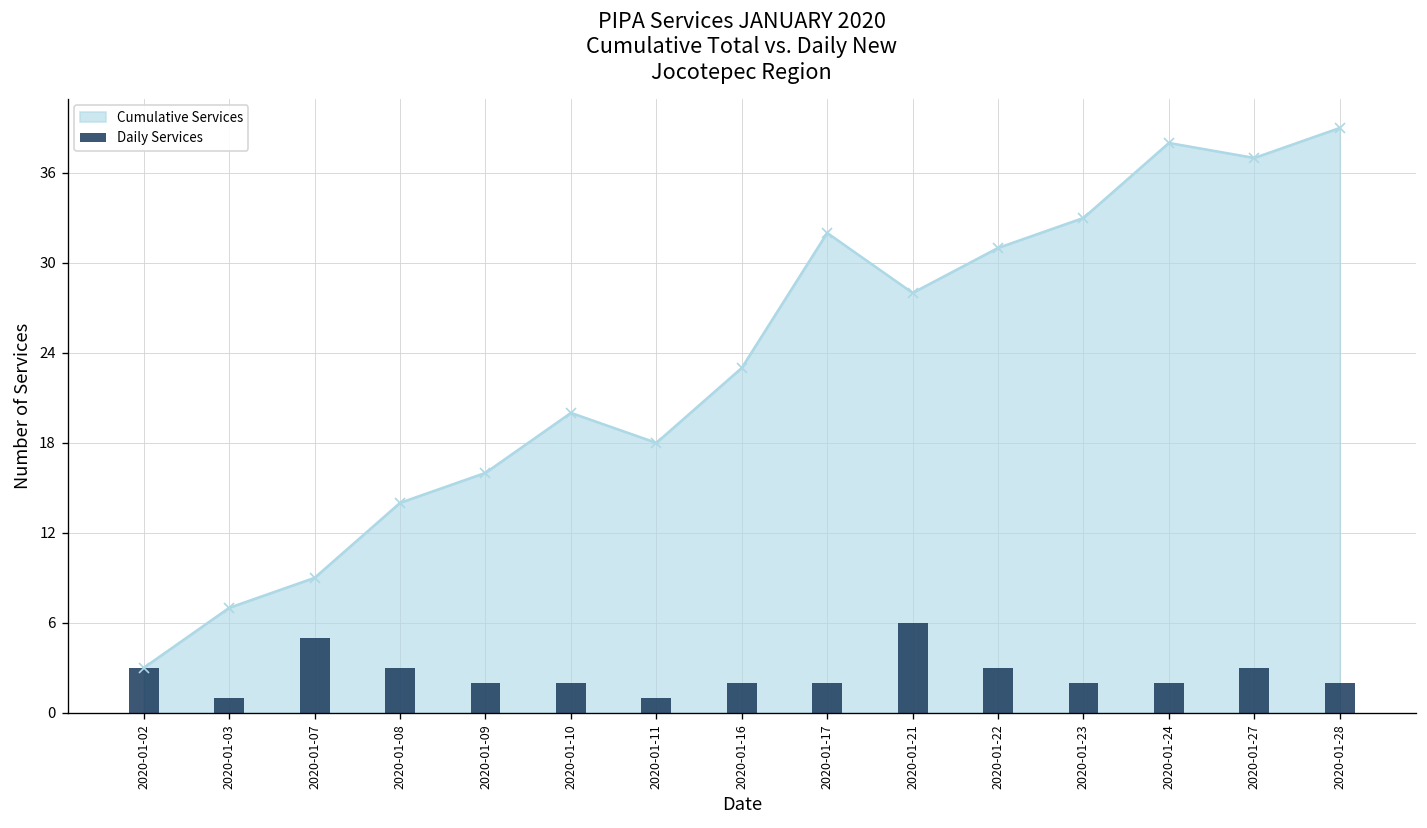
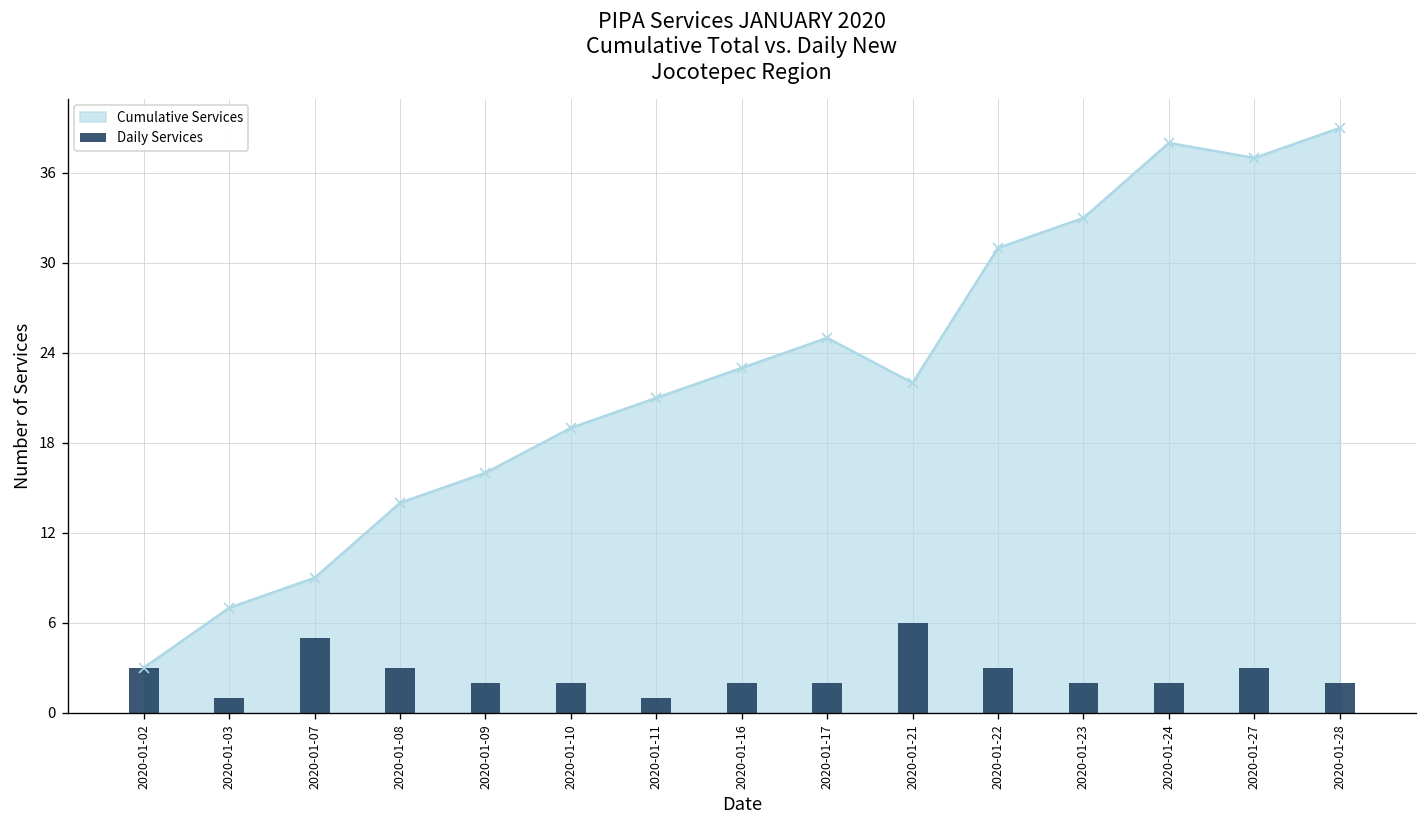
Cumulative Services, 2020-01-10: 20 -> 19
Cumulative Services, 2020-01-11: 18 -> 21
Cumulative Services, 2020-01-17: 32 -> 25
Cumulative Services, 2020-01-21: 28 -> 22
